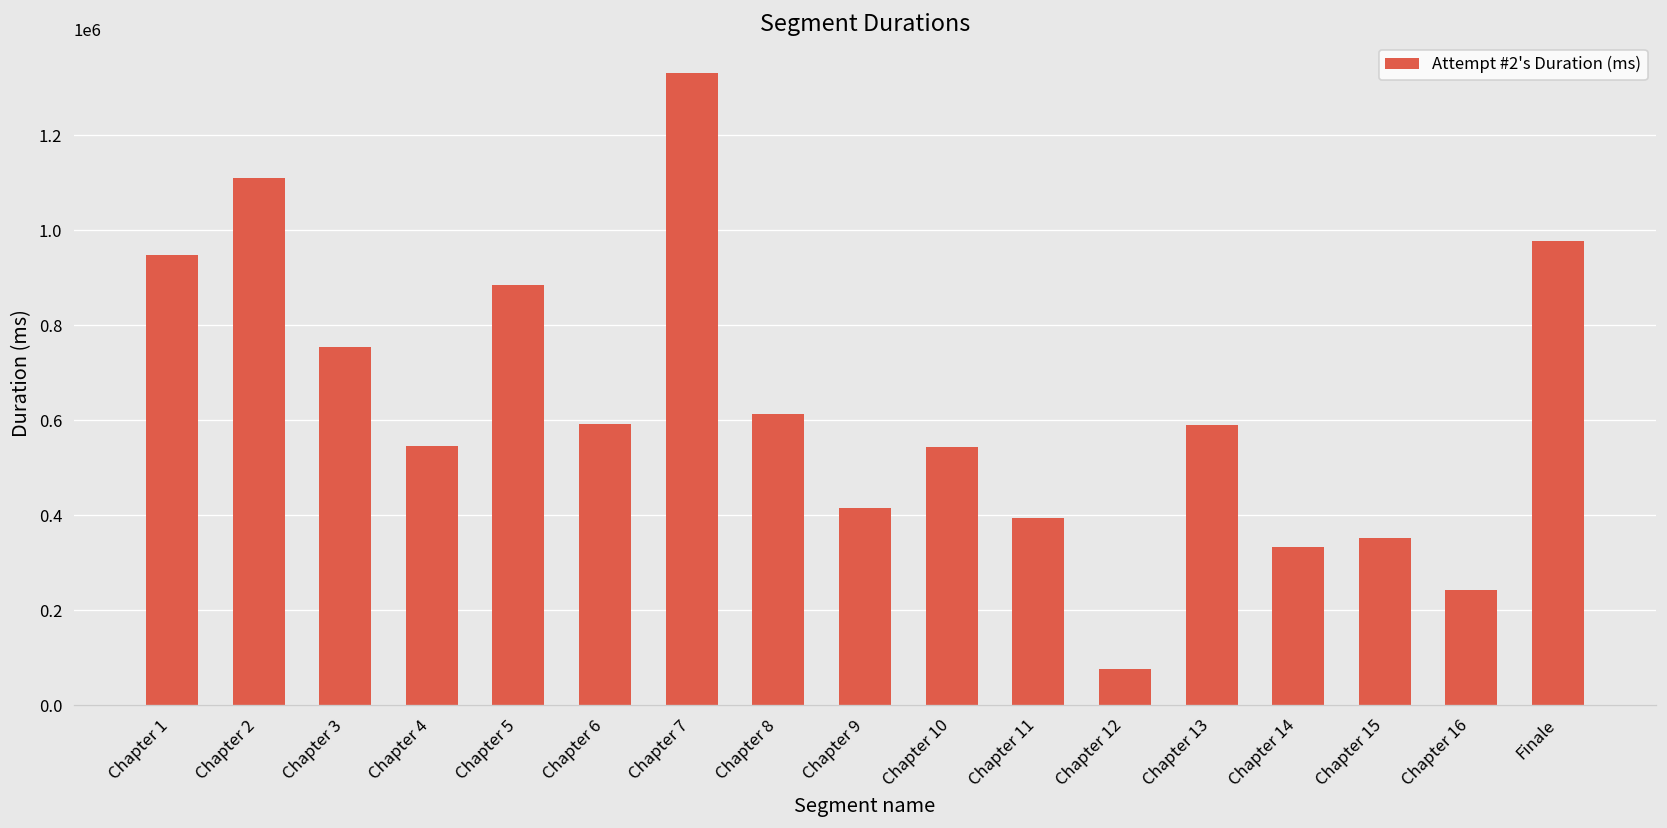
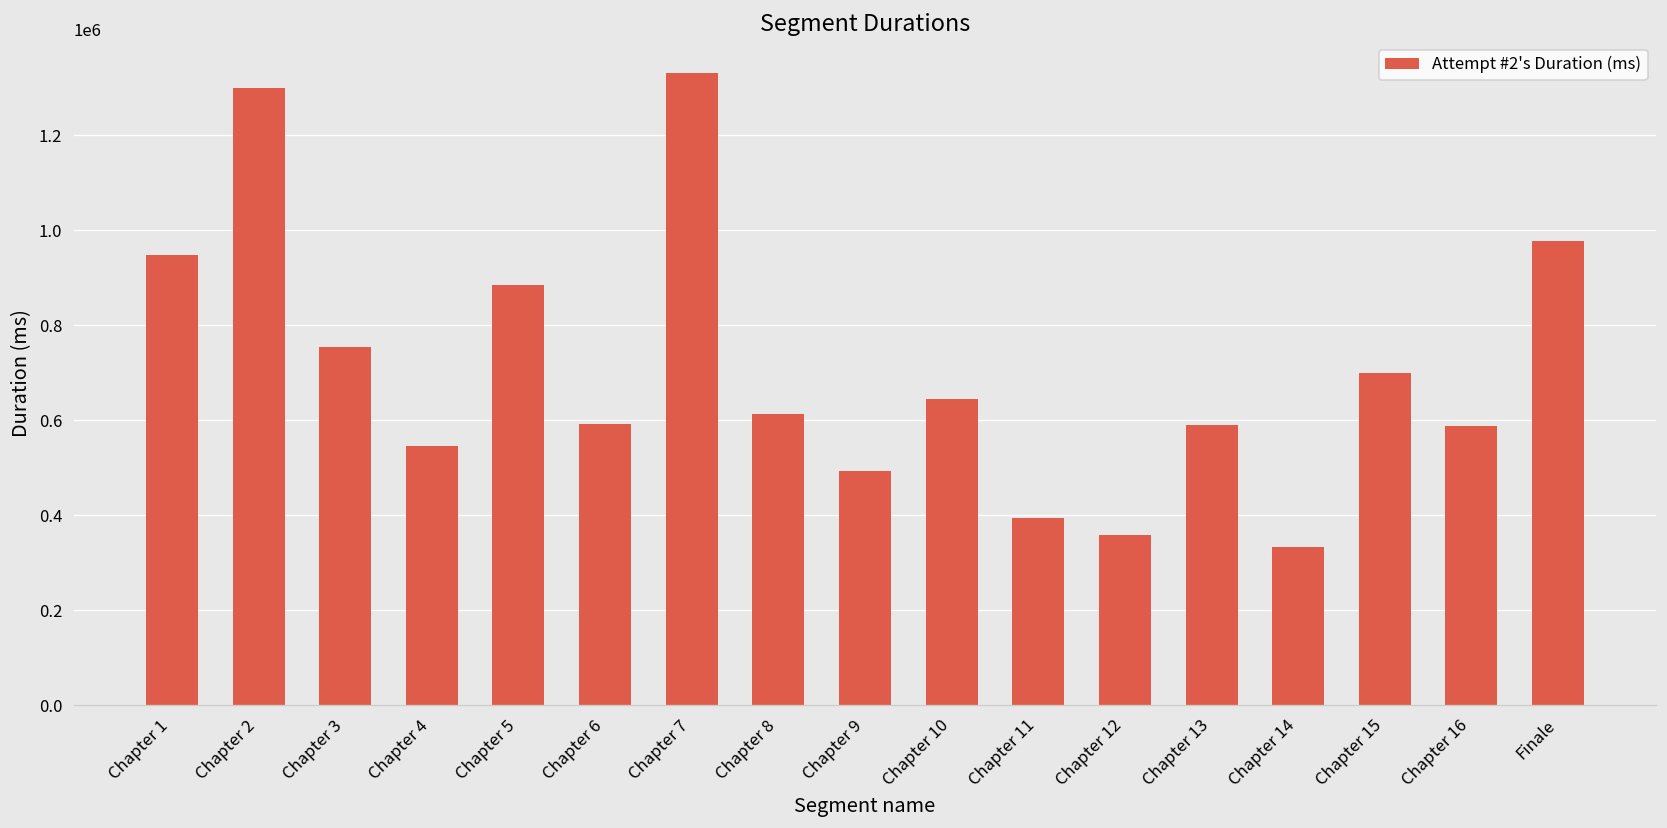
Chapter 2: 1110000 -> 1300000
Chapter 9: 420000 -> 490000
Chapter 10: 540000 -> 640000
Chapter 12: 80000 -> 360000
Chapter 15: 350000 -> 700000
Chapter 16: 240000 -> 590000
